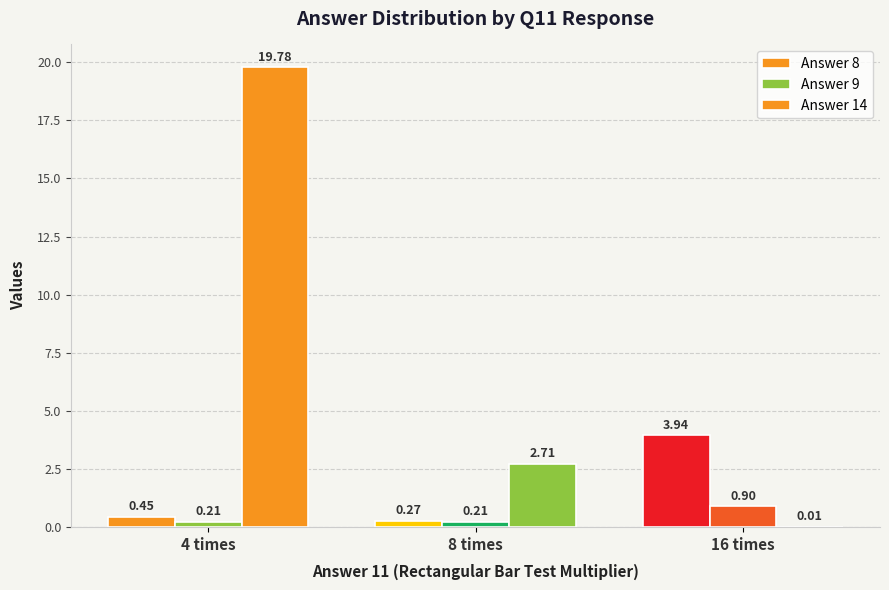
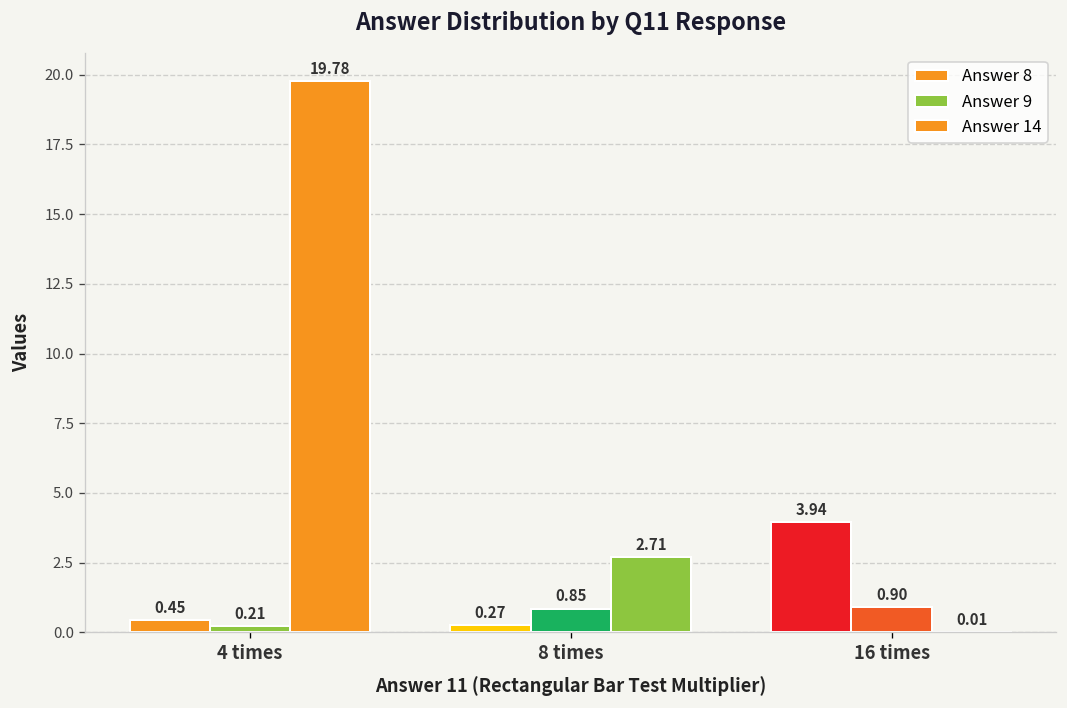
Answer 9, 8 times: 0.21 -> 0.85
